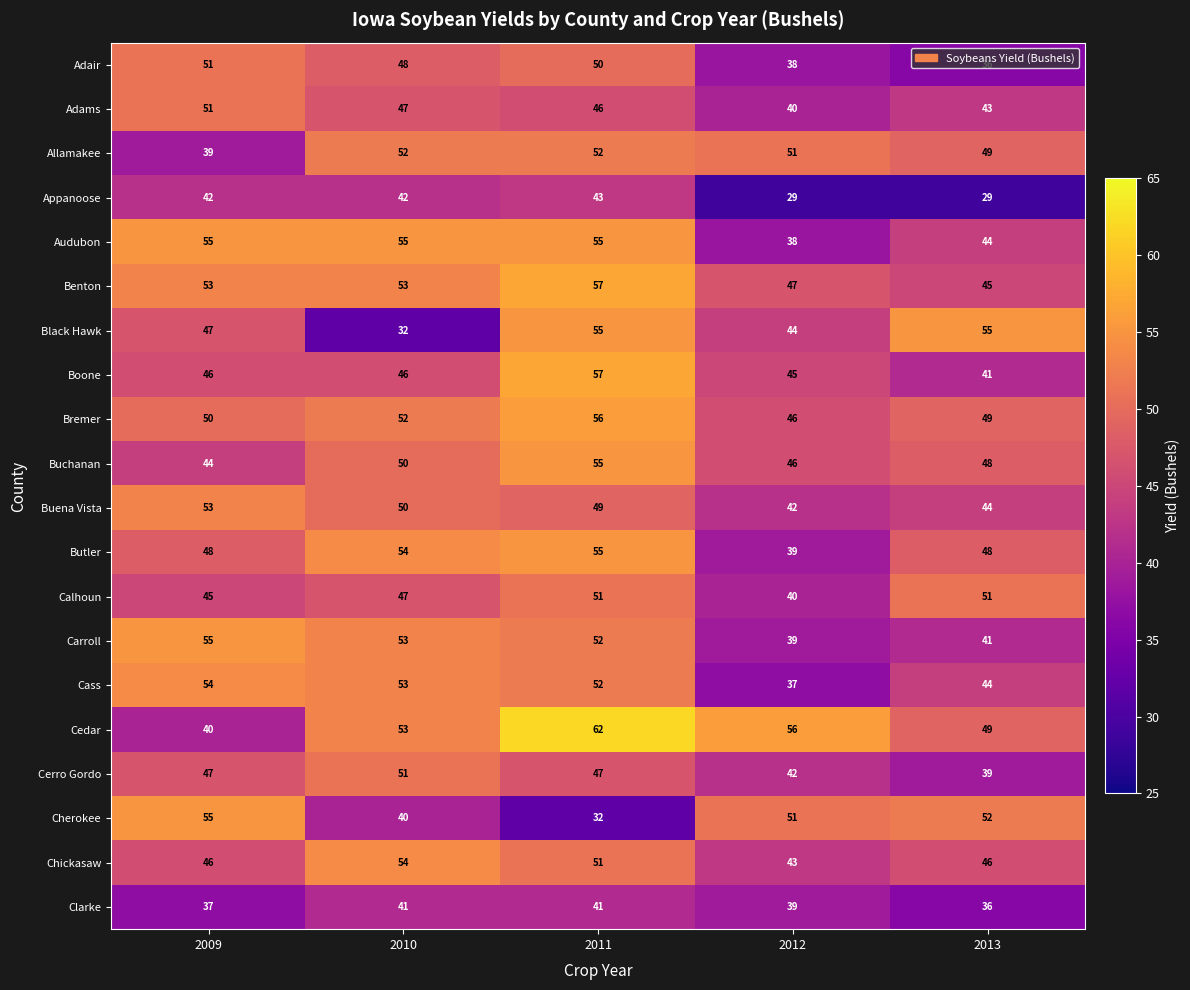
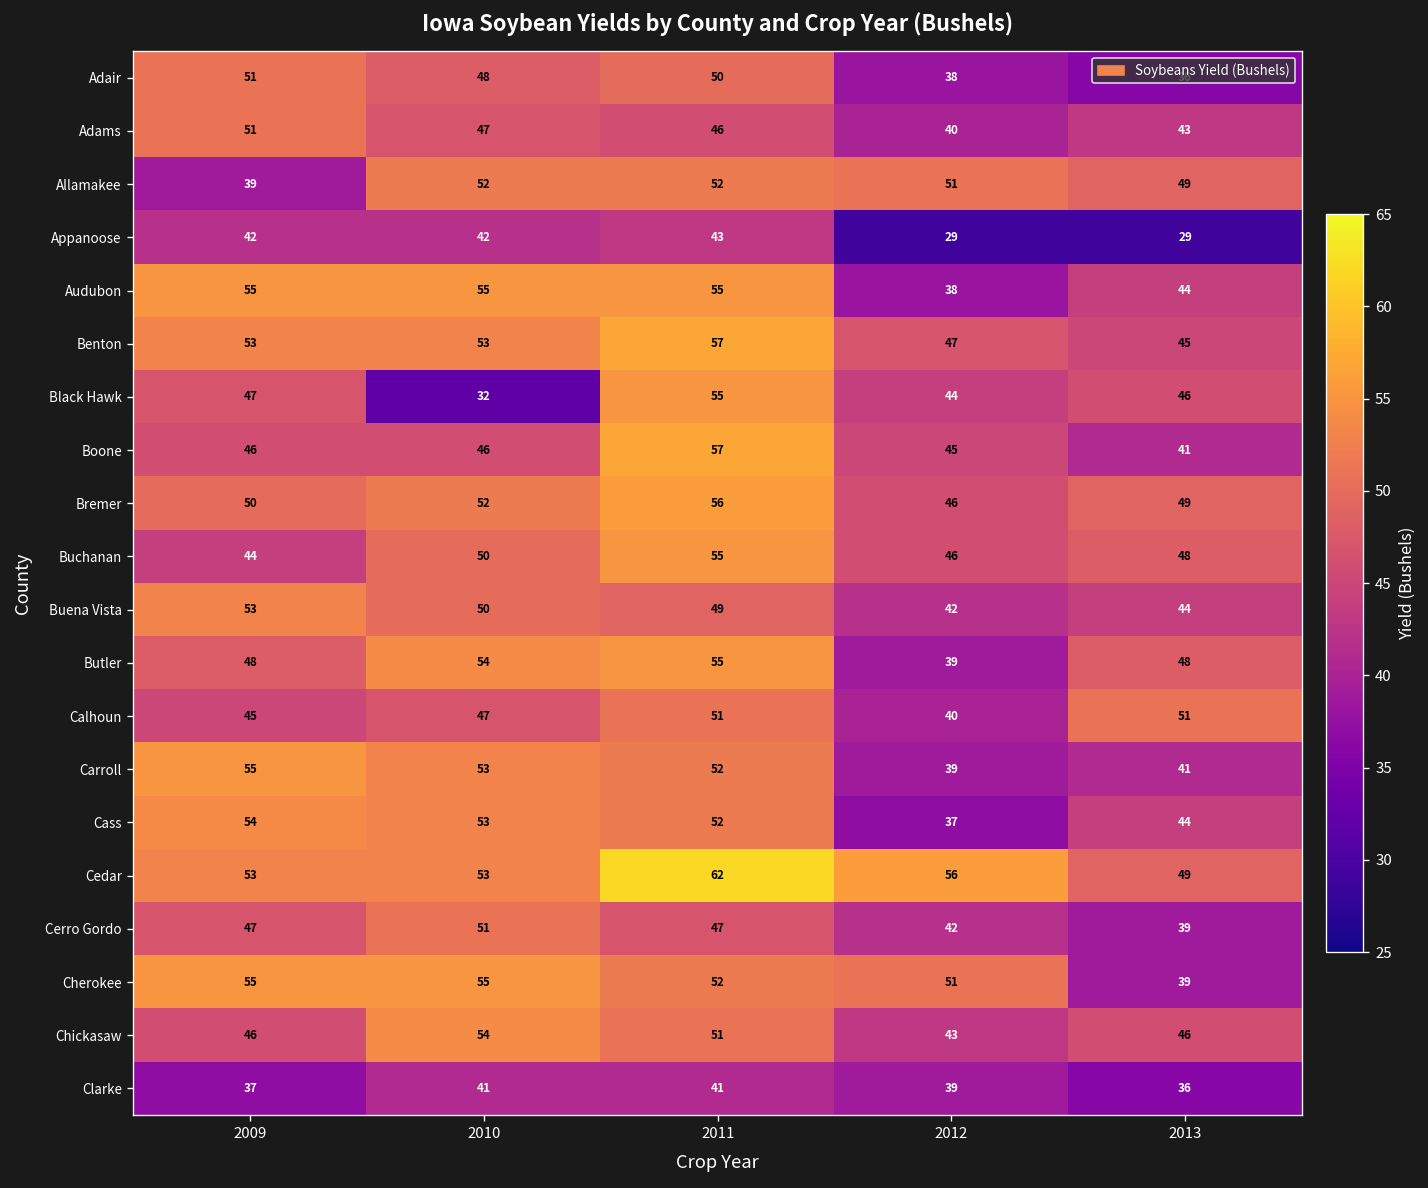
Black Hawk, 2013: 55 -> 46
Cedar, 2009: 40 -> 53
Cherokee, 2010: 40 -> 55
Cherokee, 2011: 32 -> 52
Cherokee, 2013: 52 -> 39
